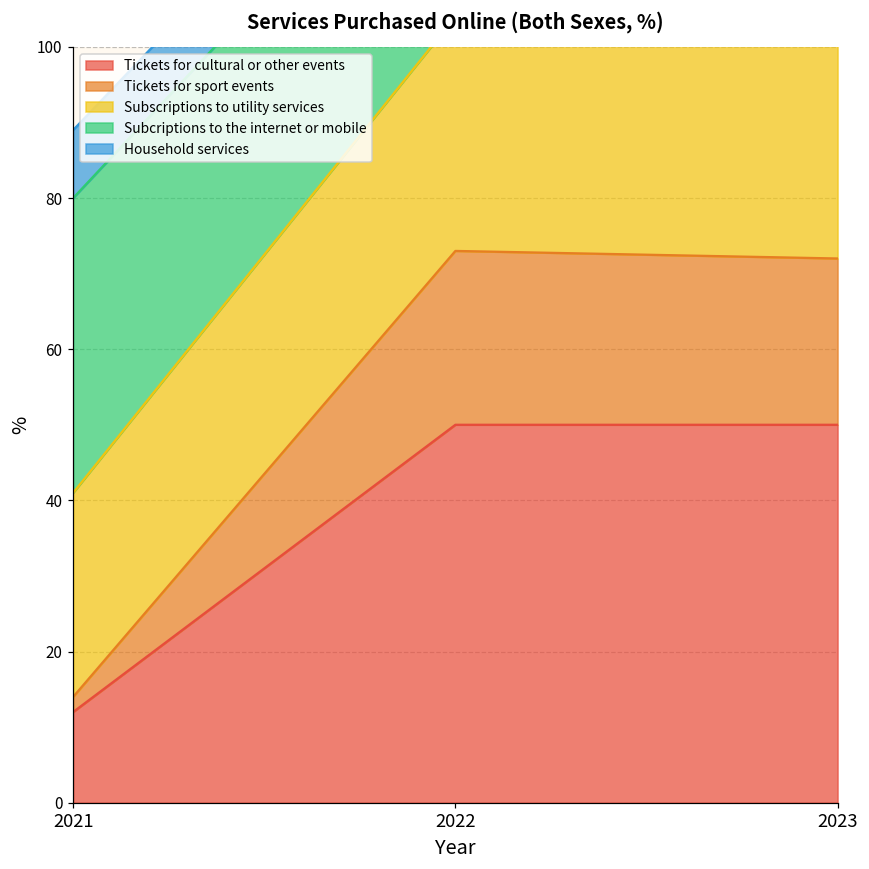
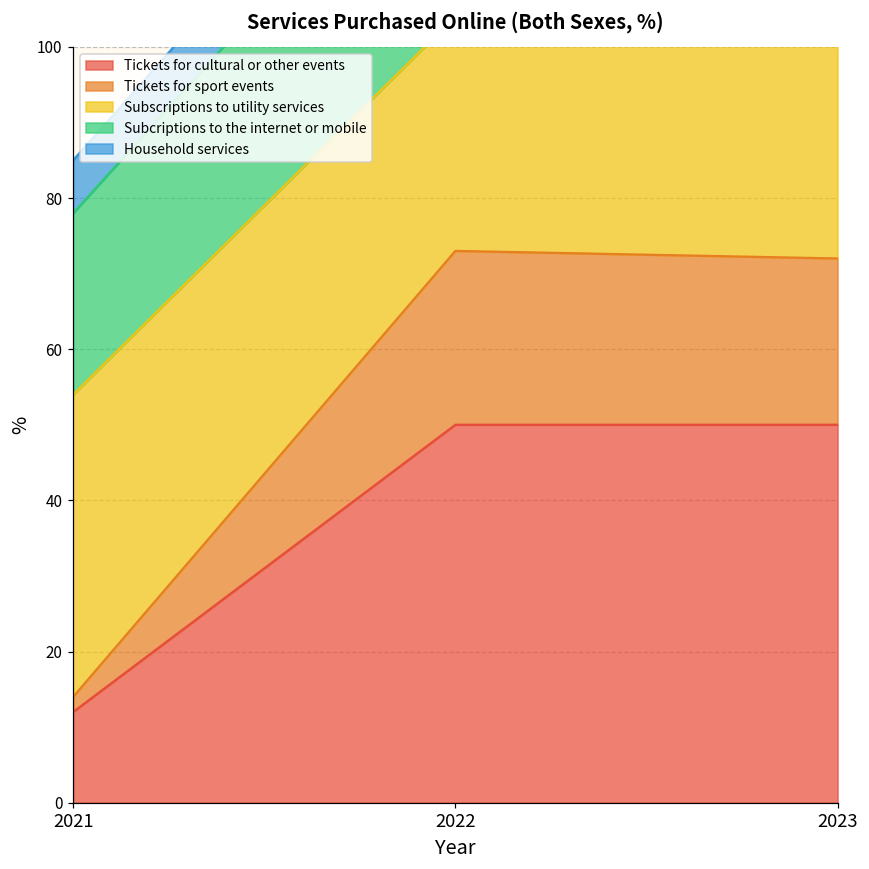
Subscriptions to utility services, 2021: 27 -> 40
Subcriptions to the internet or mobile, 2021: 39 -> 24
Household services, 2021: 9 -> 7
